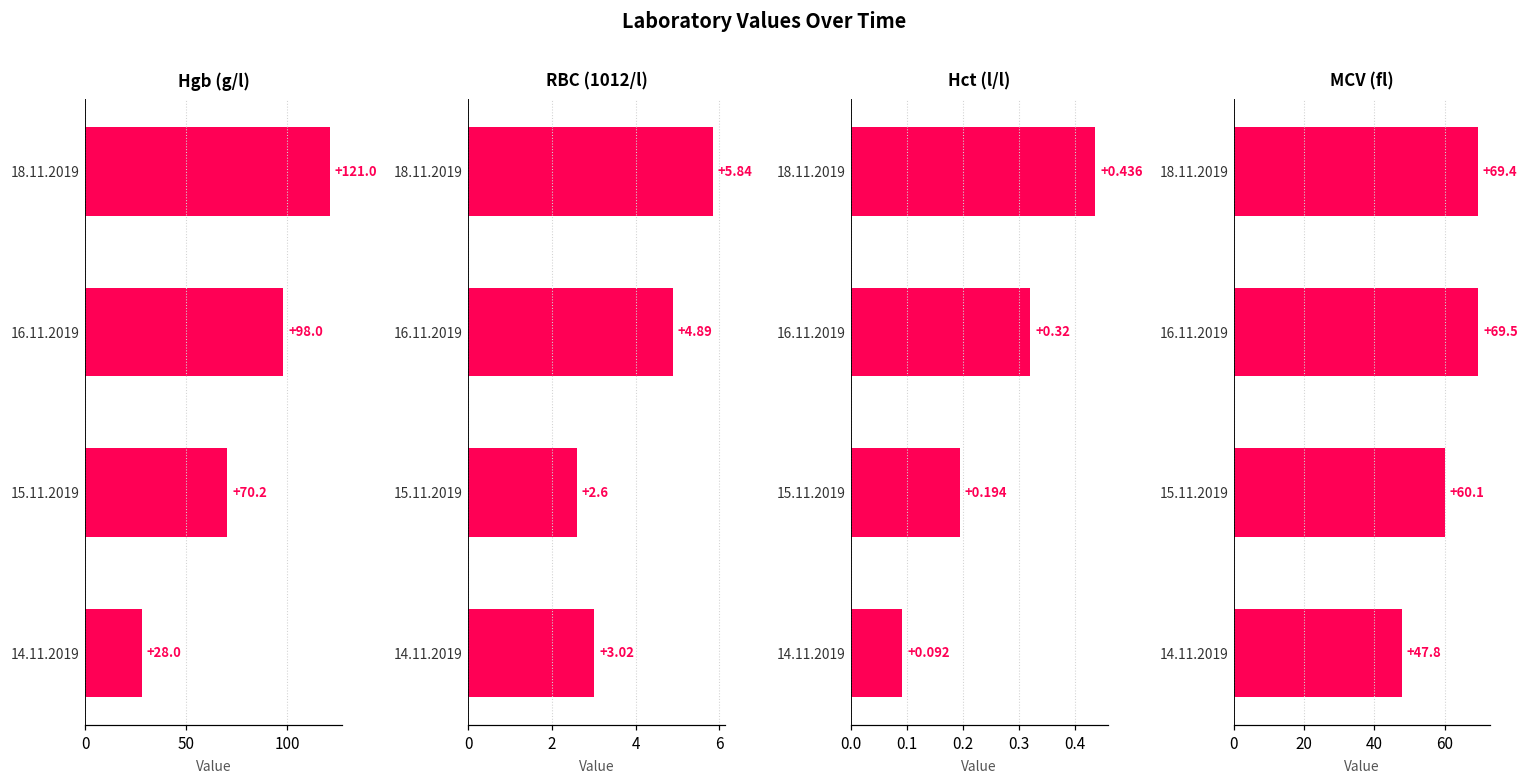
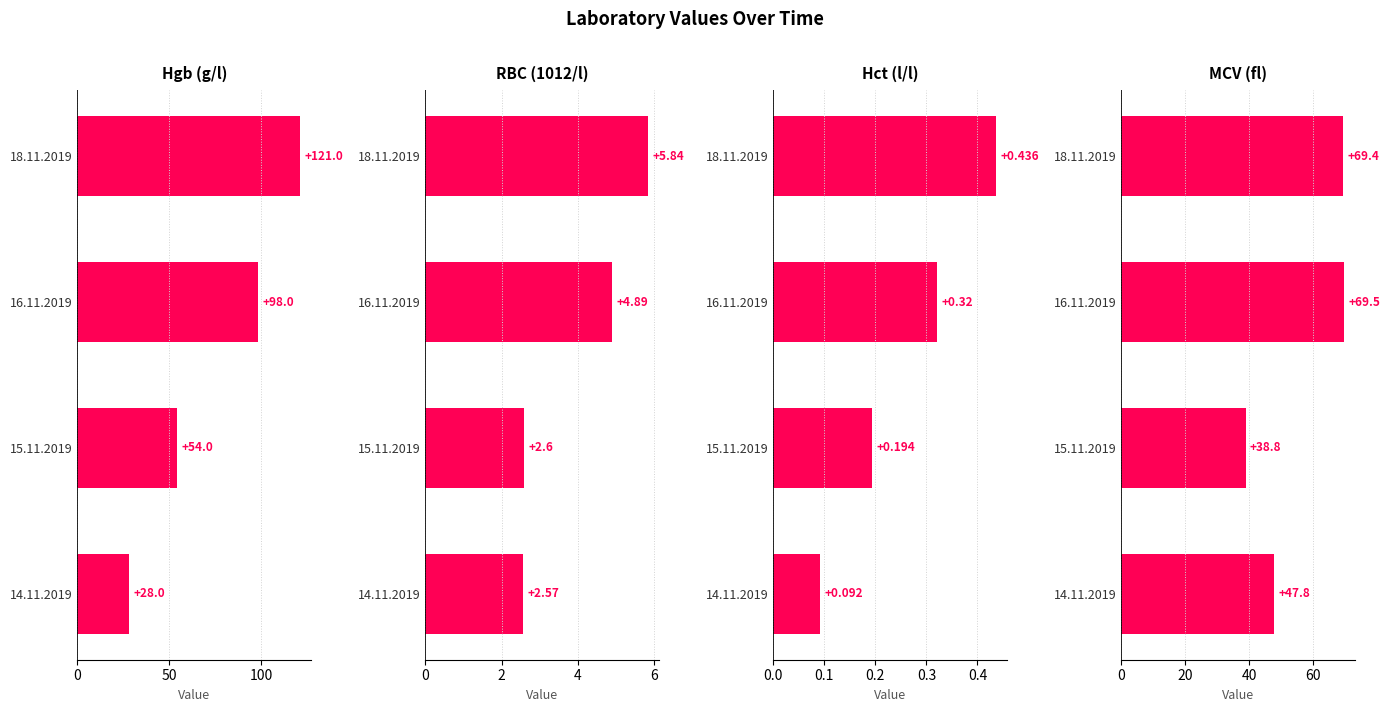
Hgb (g/l), 15.11.2019: +70.2 -> +54.0
RBC (1012/l), 14.11.2019: +3.02 -> +2.57
MCV (fl), 15.11.2019: +60.1 -> +38.8
